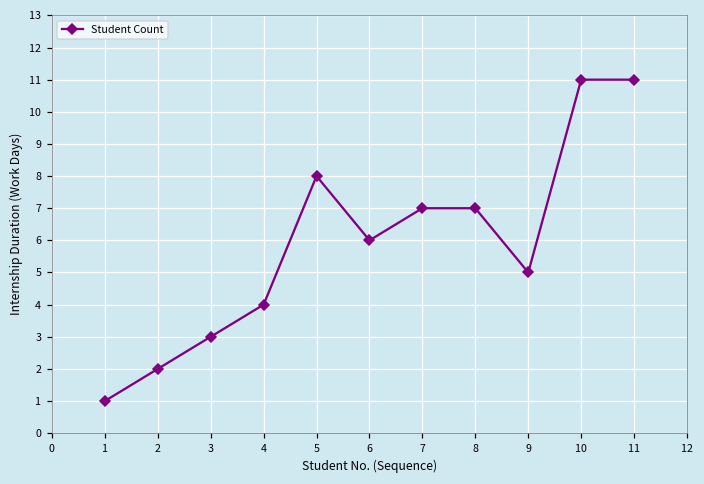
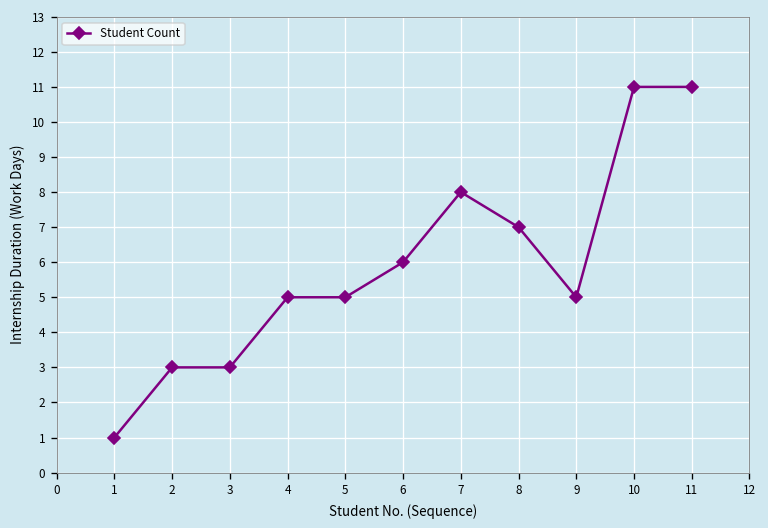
2: 2 -> 3
4: 4 -> 5
5: 8 -> 5
7: 7 -> 8
